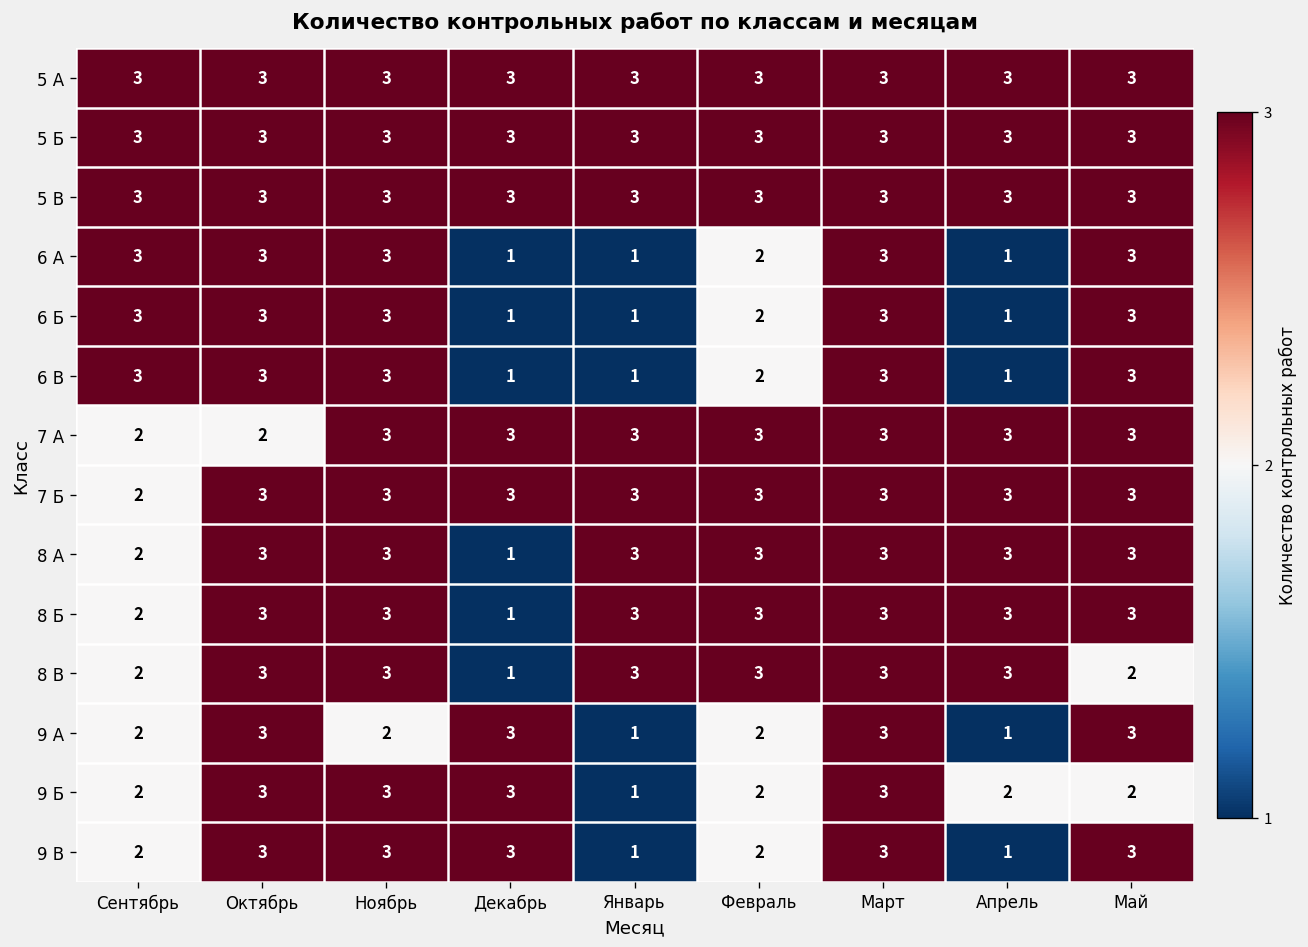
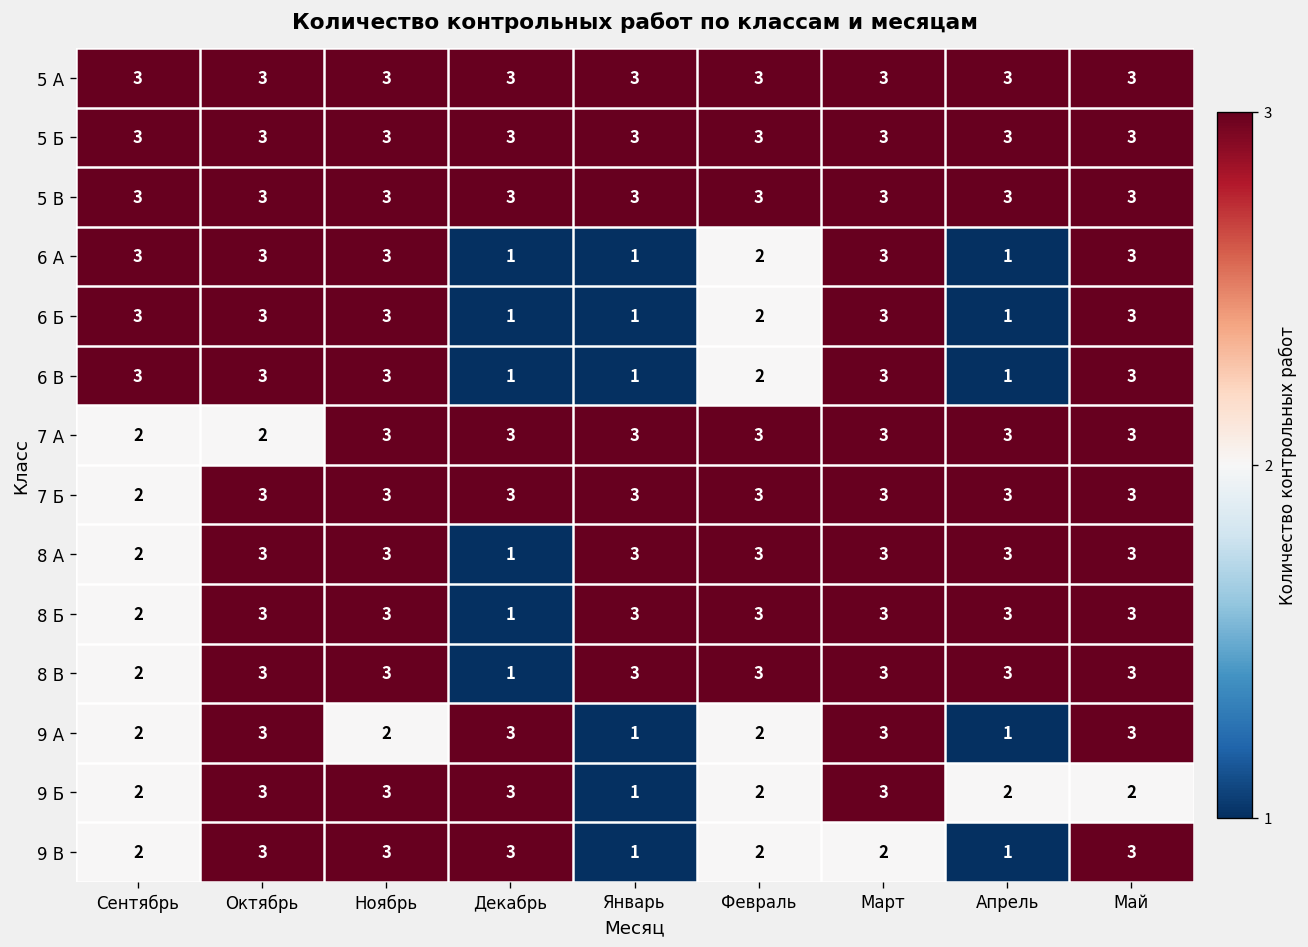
8 В, Май: 2 -> 3
9 В, Март: 3 -> 2
